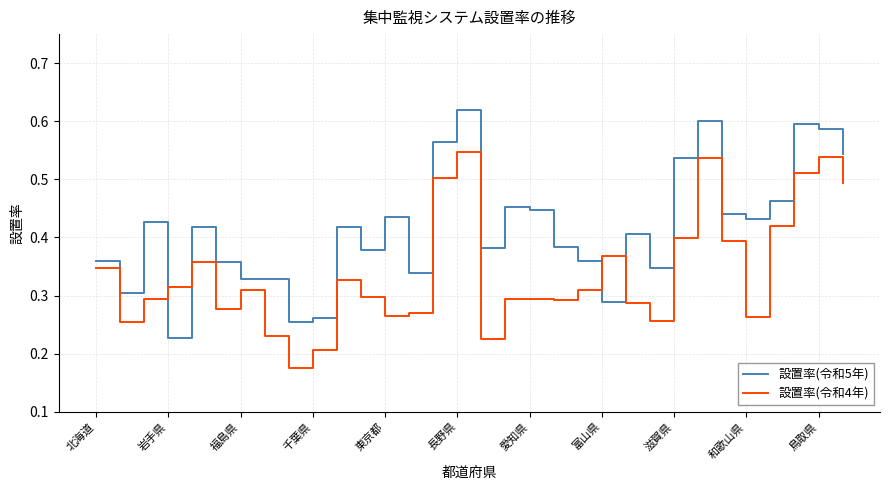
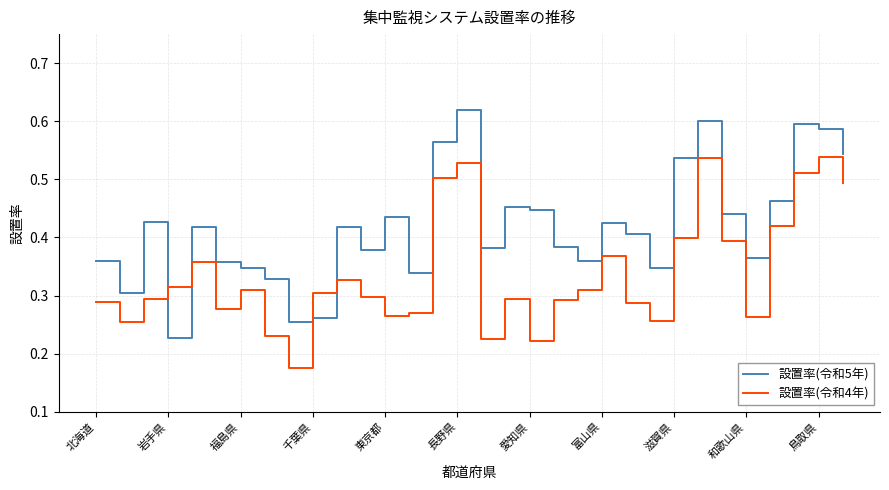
設置率(令和4年), 北海道: 0.35 -> 0.29
設置率(令和5年), 福島県: 0.33 -> 0.35
設置率(令和4年), 千葉県: 0.21 -> 0.30
設置率(令和4年), 長野県: 0.55 -> 0.53
設置率(令和4年), 愛知県: 0.29 -> 0.22
設置率(令和5年), 富山県: 0.29 -> 0.43
設置率(令和5年), 和歌山県: 0.43 -> 0.36
